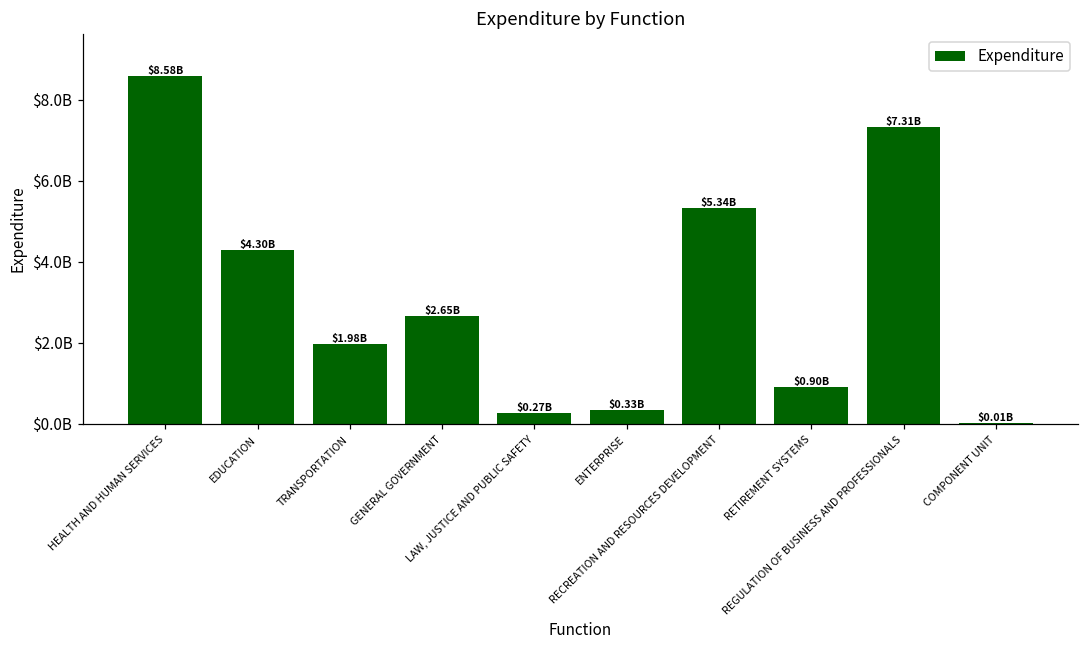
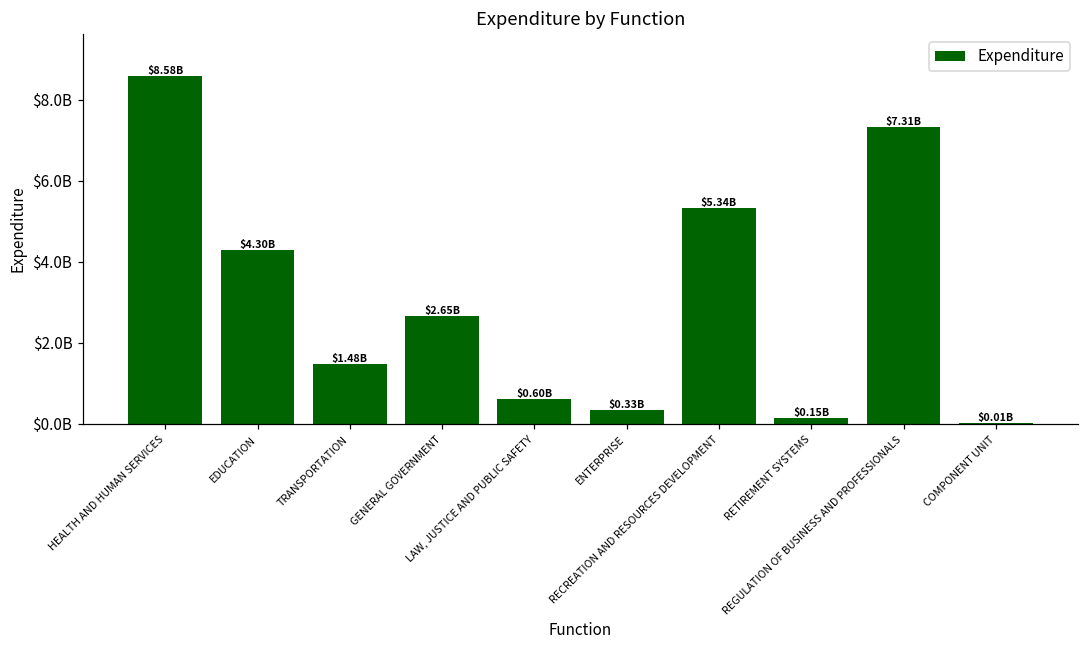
TRANSPORTATION: $1.98B -> $1.48B
LAW, JUSTICE AND PUBLIC SAFETY: $0.27B -> $0.60B
RETIREMENT SYSTEMS: $0.90B -> $0.15B
